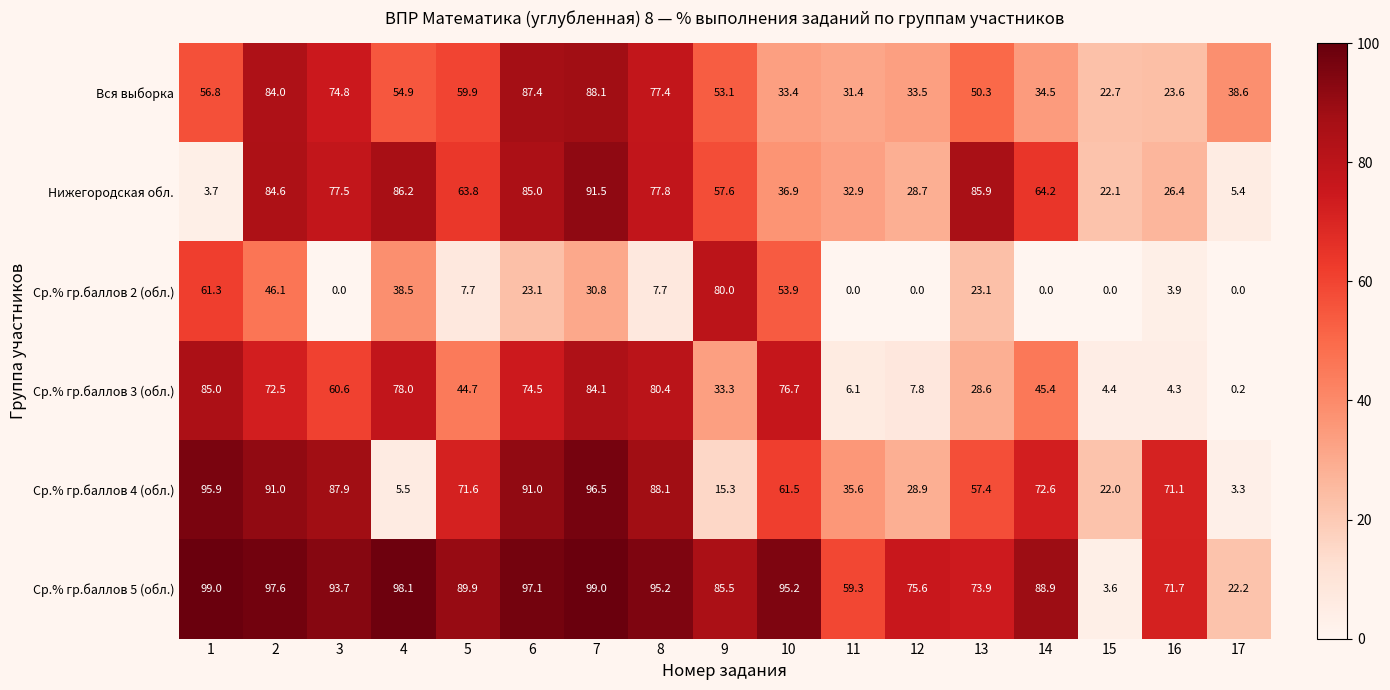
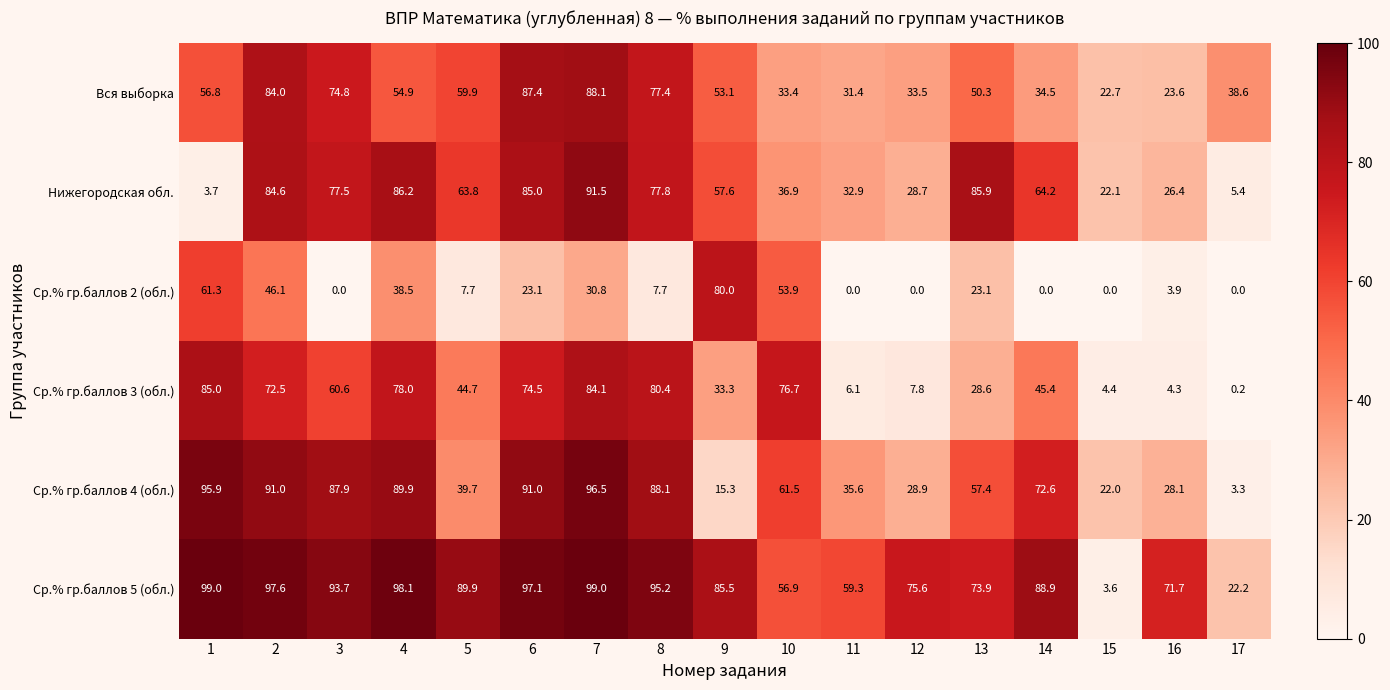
Ср.% гр.баллов 4 (обл.), 4: 5.5 -> 89.9
Ср.% гр.баллов 4 (обл.), 5: 71.6 -> 39.7
Ср.% гр.баллов 4 (обл.), 16: 71.1 -> 28.1
Ср.% гр.баллов 5 (обл.), 10: 95.2 -> 56.9
